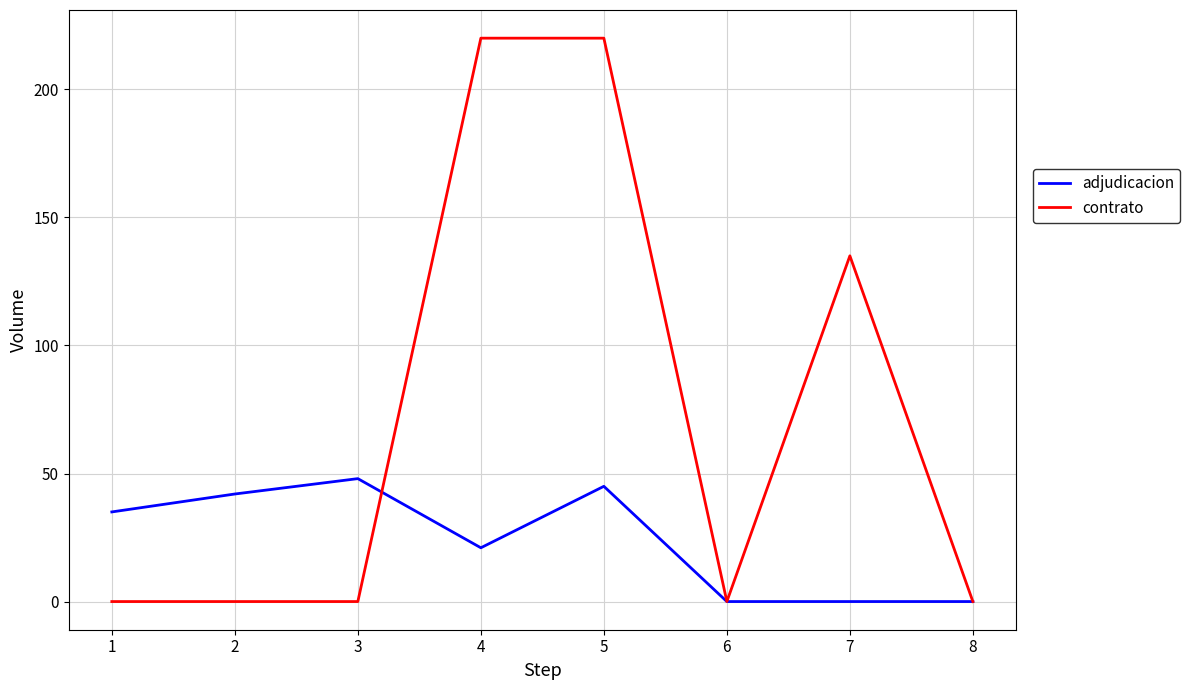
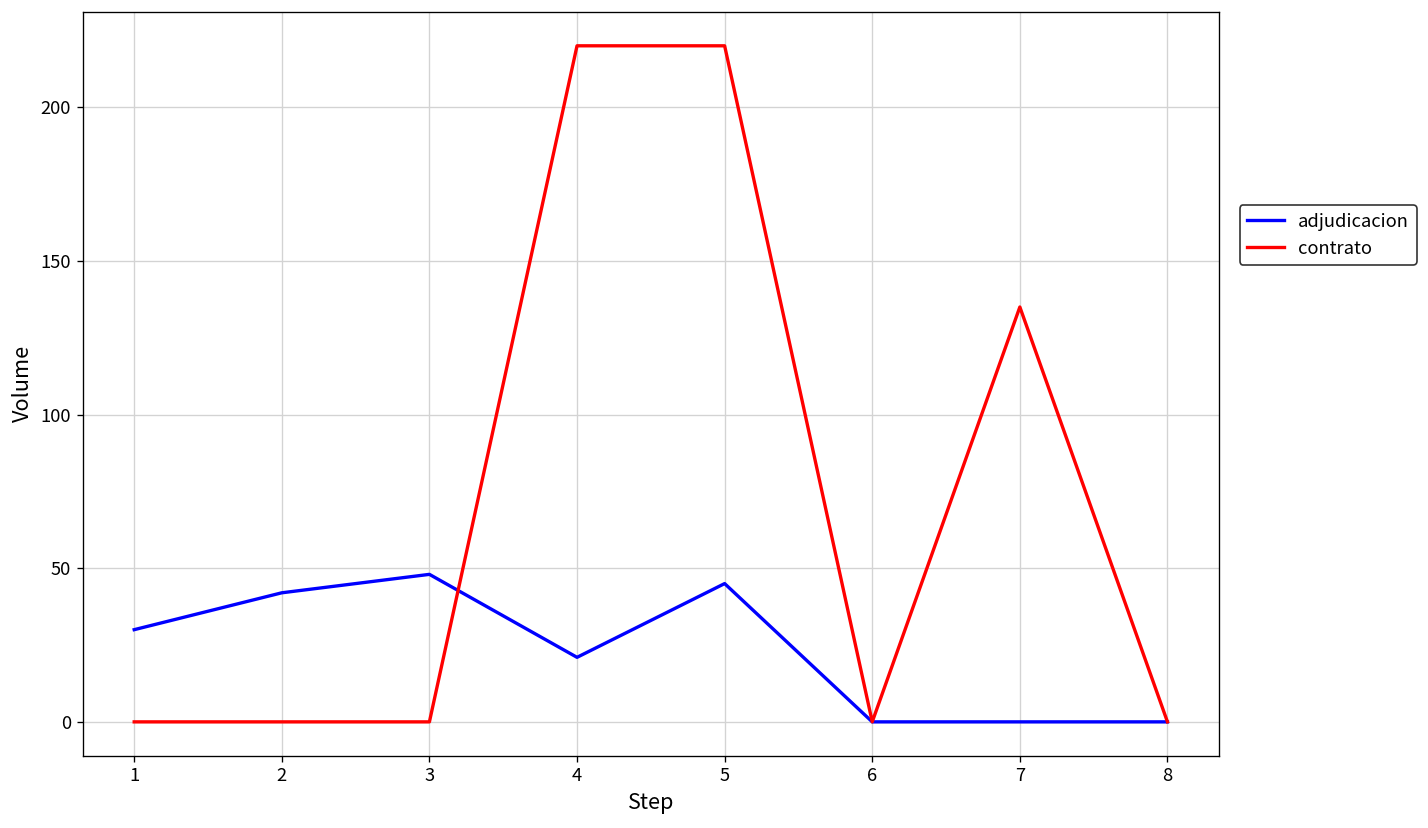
adjudicacion, 1: 35 -> 30
